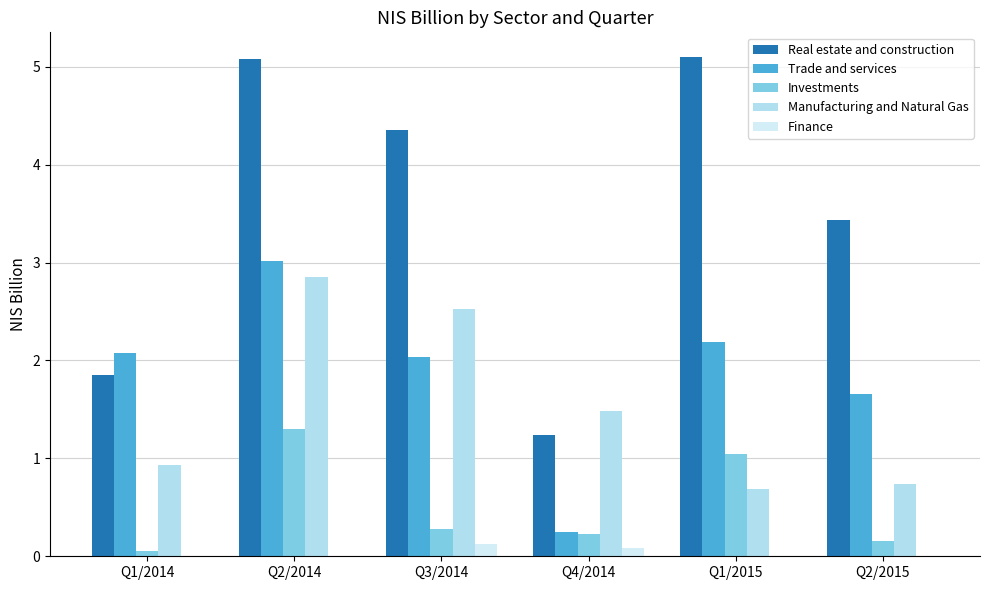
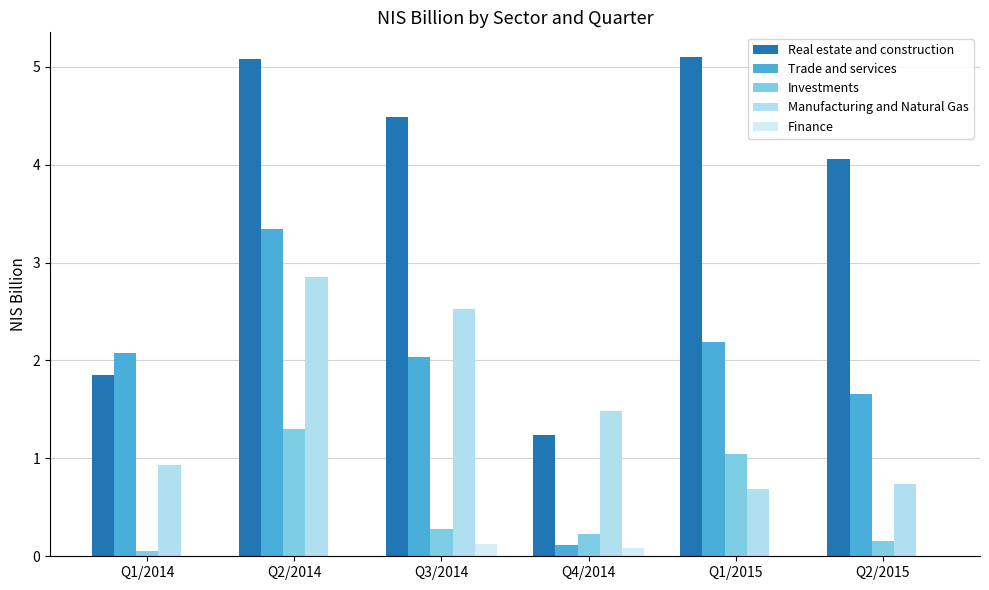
Trade and services, Q2/2014: 3.0 -> 3.3
Real estate and construction, Q3/2014: 4.3 -> 4.5
Trade and services, Q4/2014: 0.2 -> 0.1
Real estate and construction, Q2/2015: 3.4 -> 4.1
